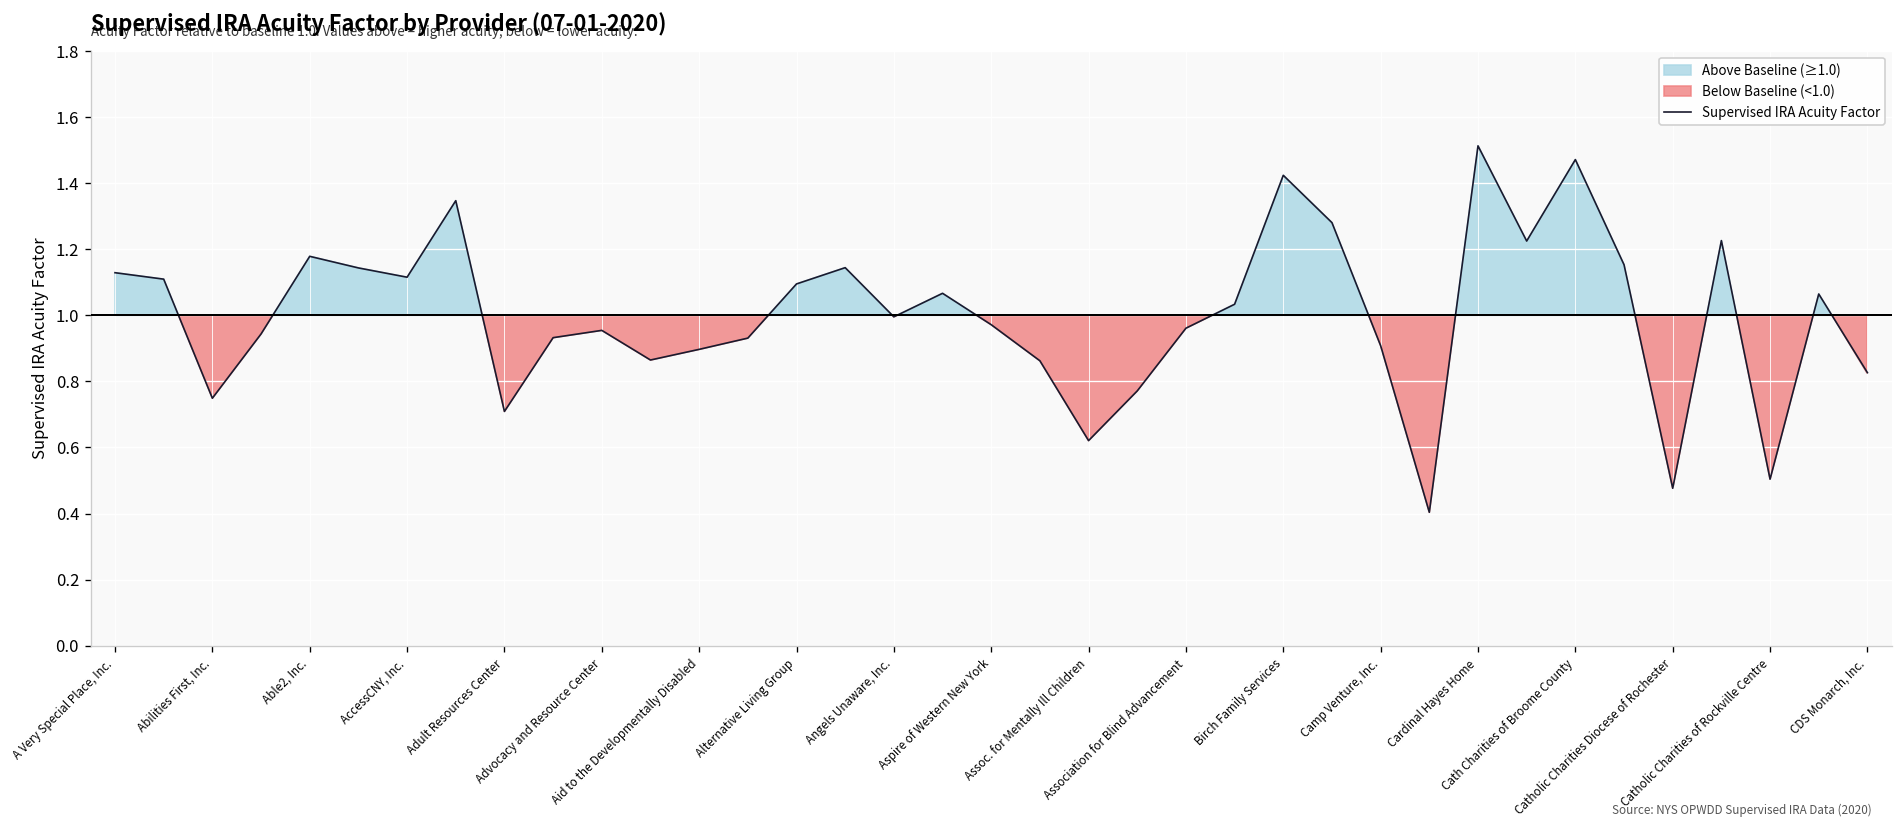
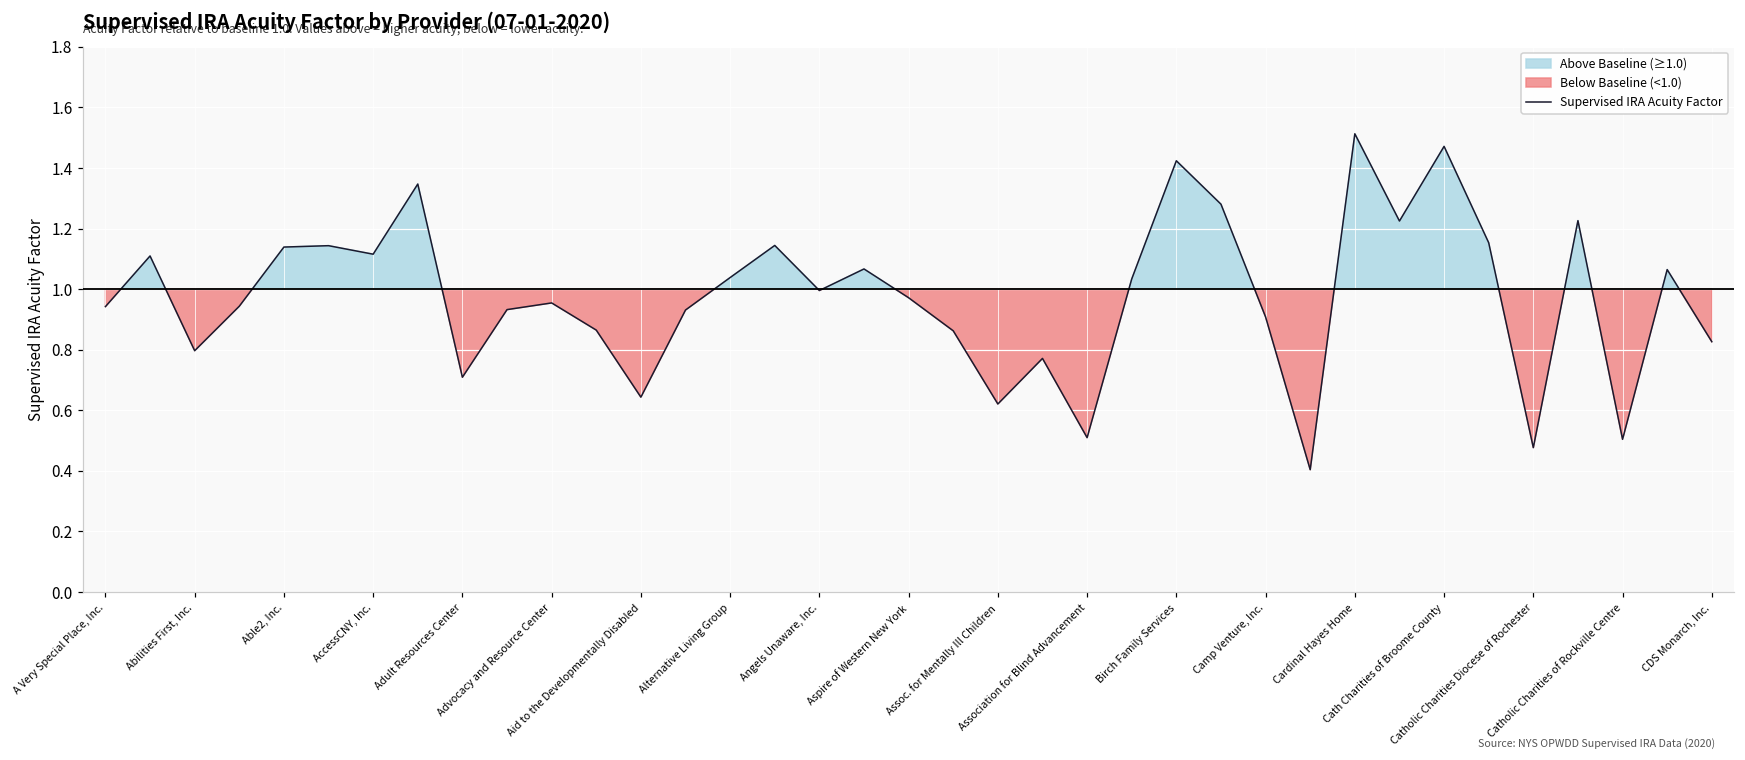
A Very Special Place, Inc.: 1.13 -> 0.94
Abilities First, Inc.: 0.75 -> 0.80
Able2, Inc.: 1.18 -> 1.14
Aid to the Developmentally Disabled: 0.90 -> 0.64
Alternative Living Group: 1.09 -> 1.04
Association for Blind Advancement: 0.96 -> 0.51
